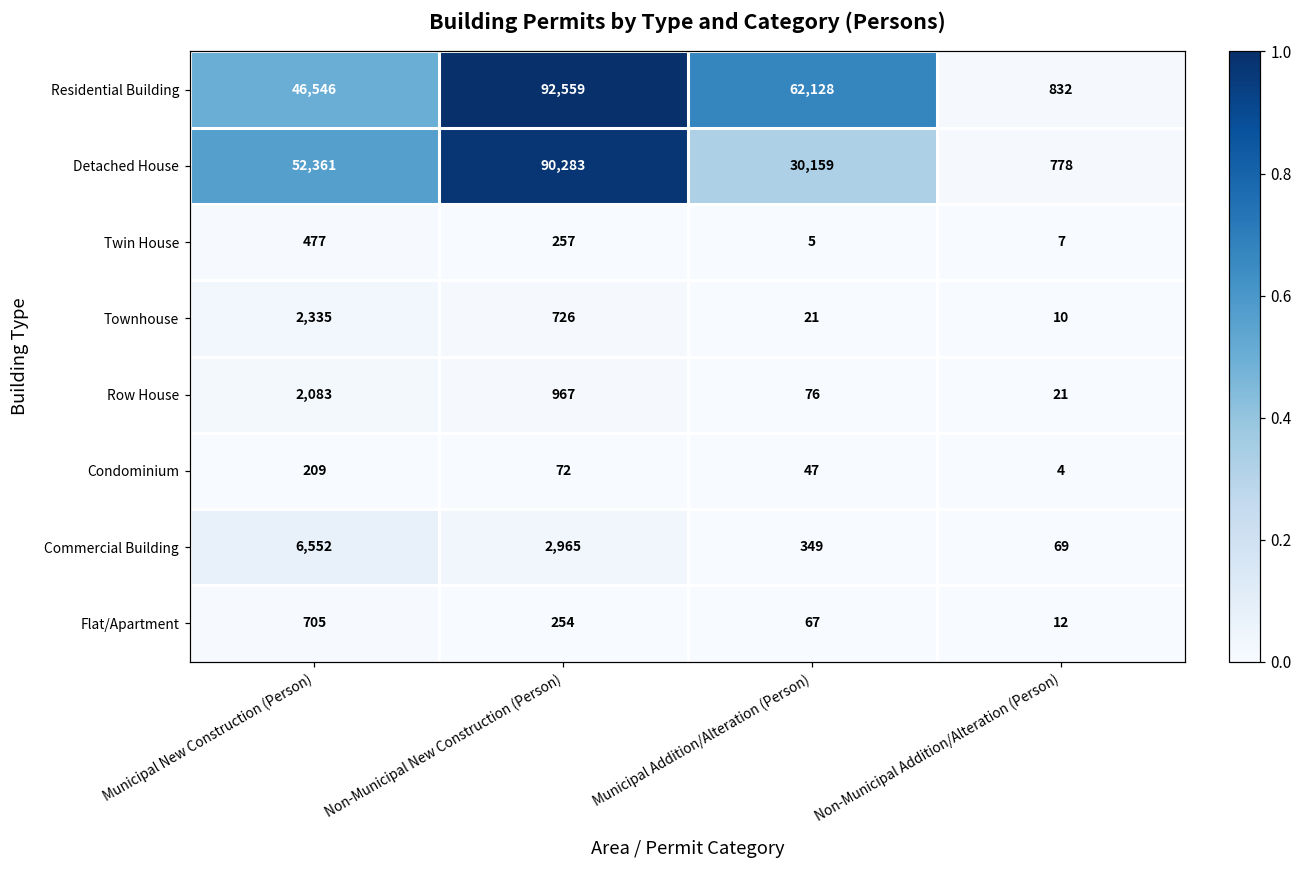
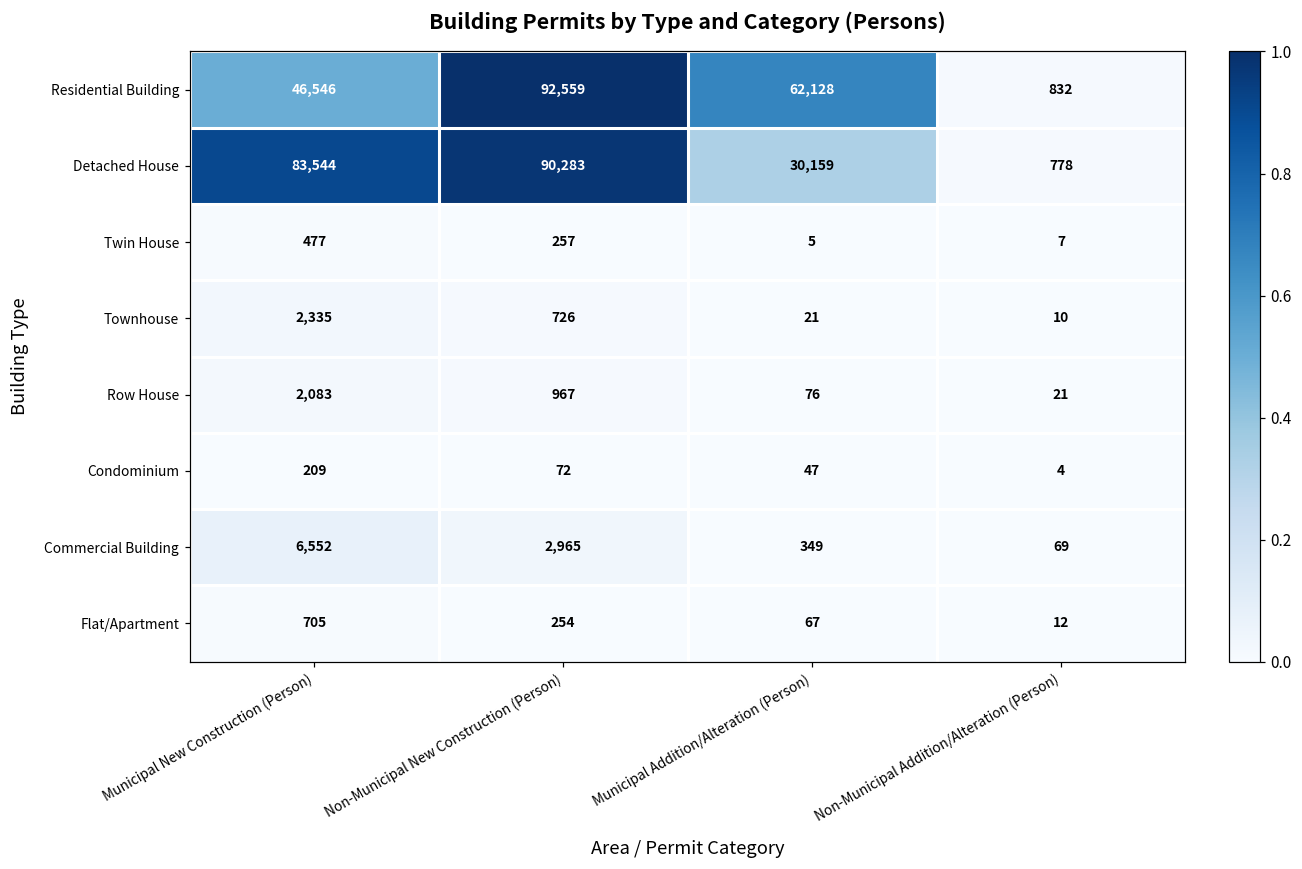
Detached House, Municipal New Construction (Person): 52,361 -> 83,544
